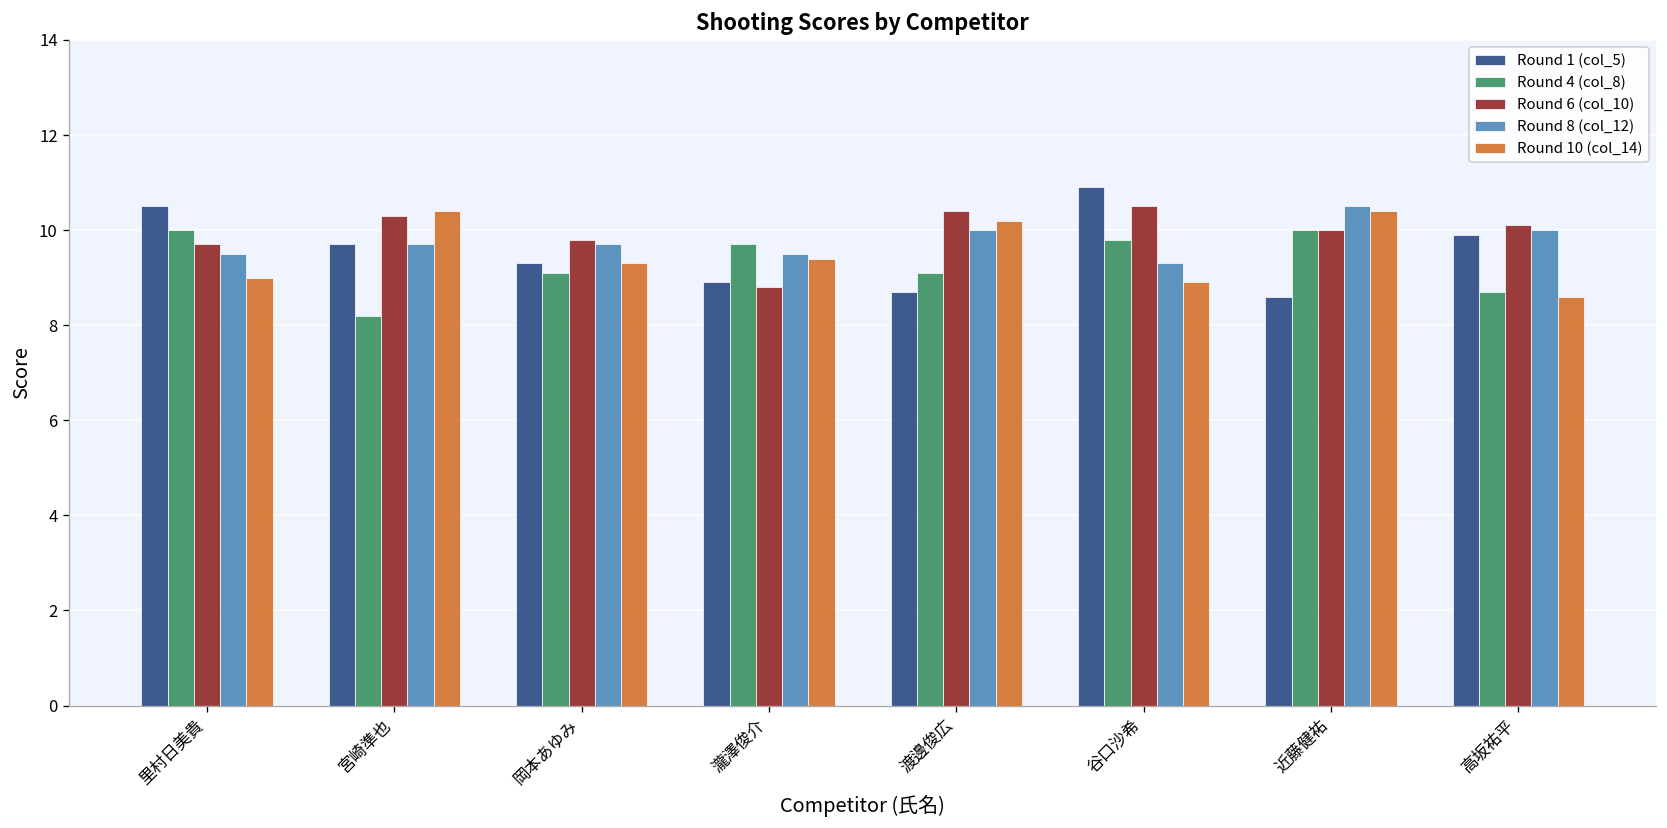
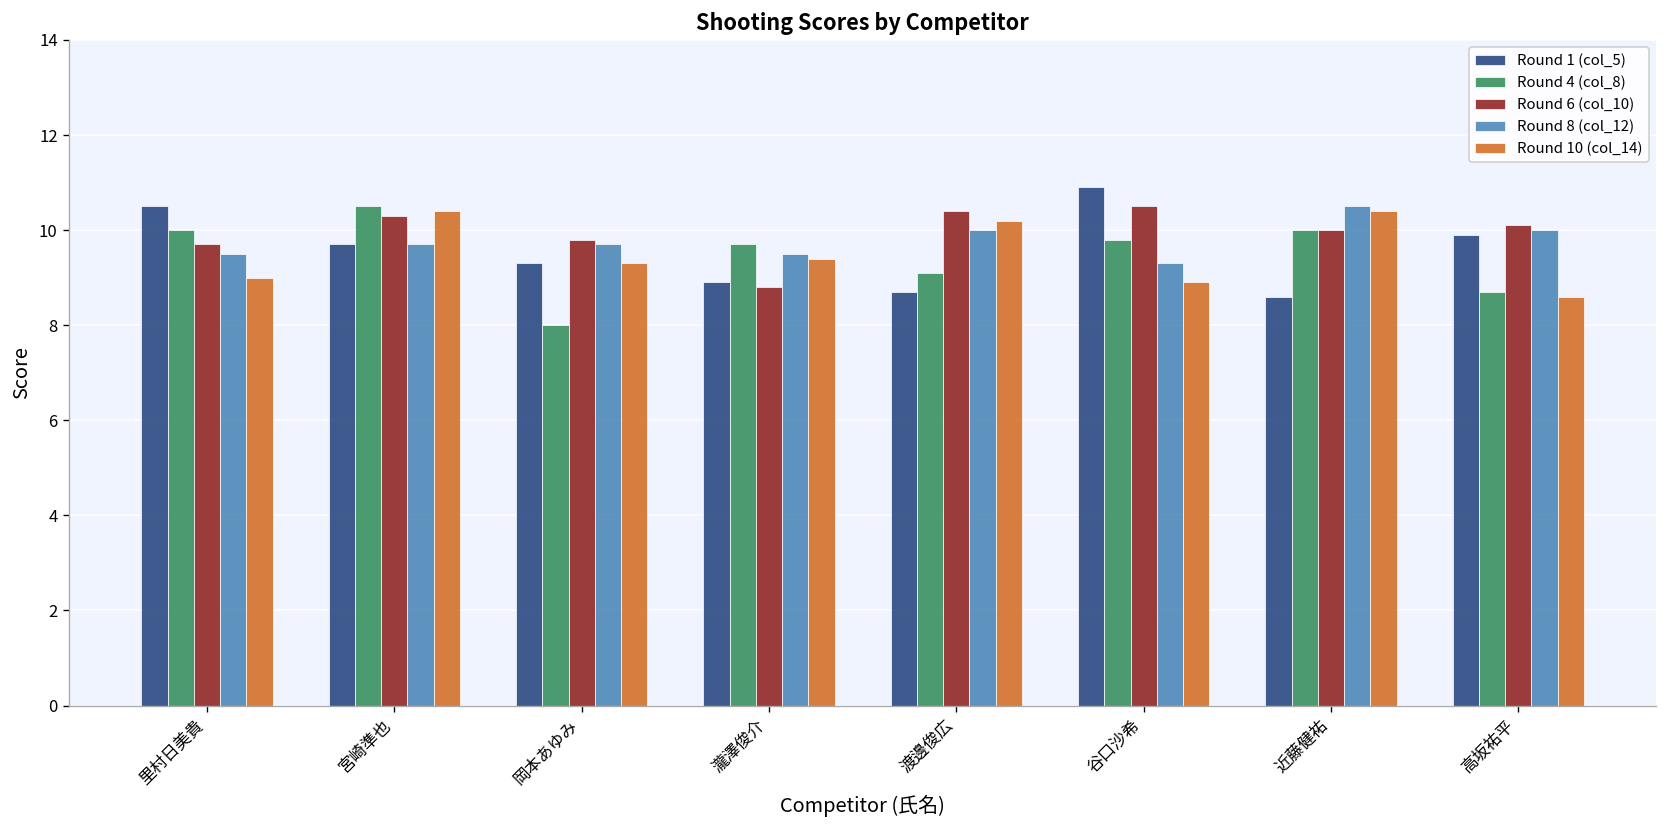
Round 4 (col_8), 宮崎準也: 8.2 -> 10.5
Round 4 (col_8), 岡本あゆみ: 9.1 -> 8.0
